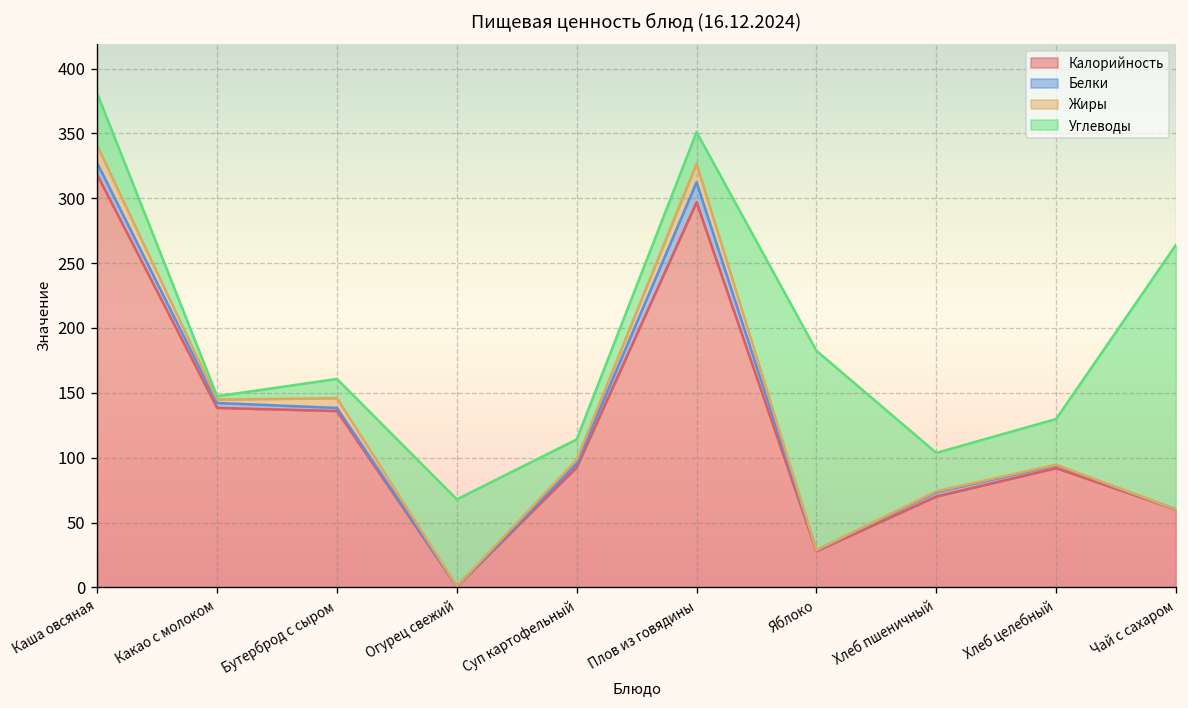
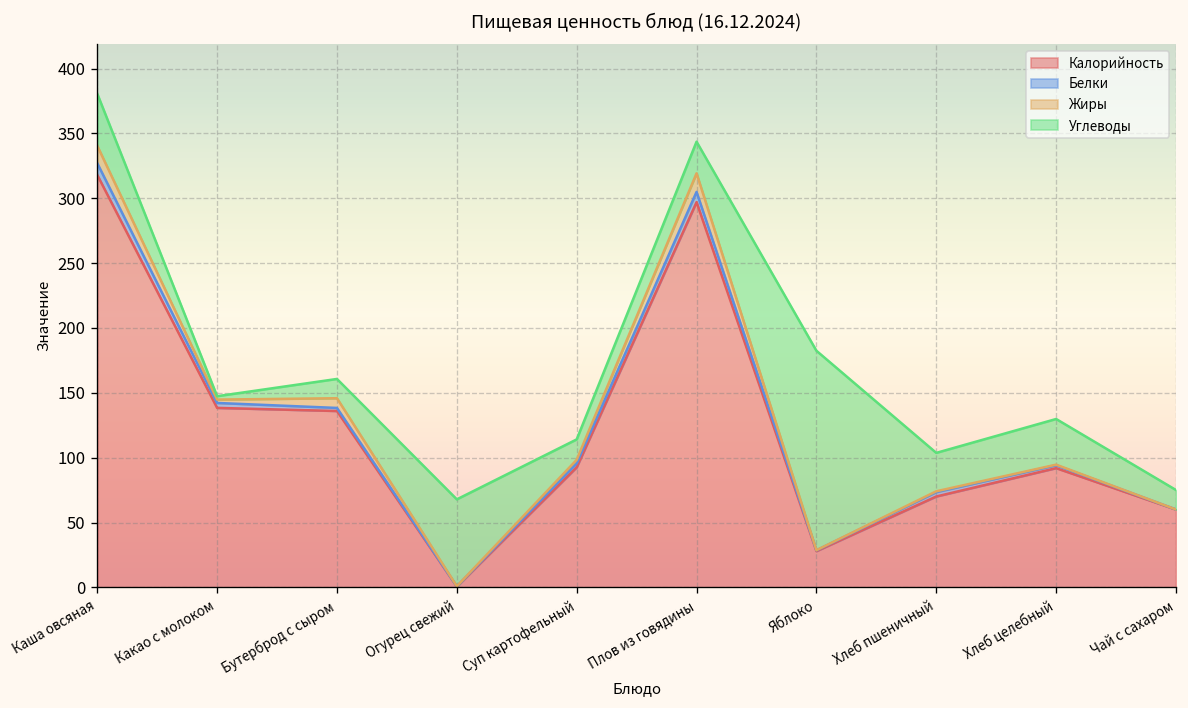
Белки, Плов из говядины: 15 -> 8
Углеводы, Чай с сахаром: 204 -> 15
